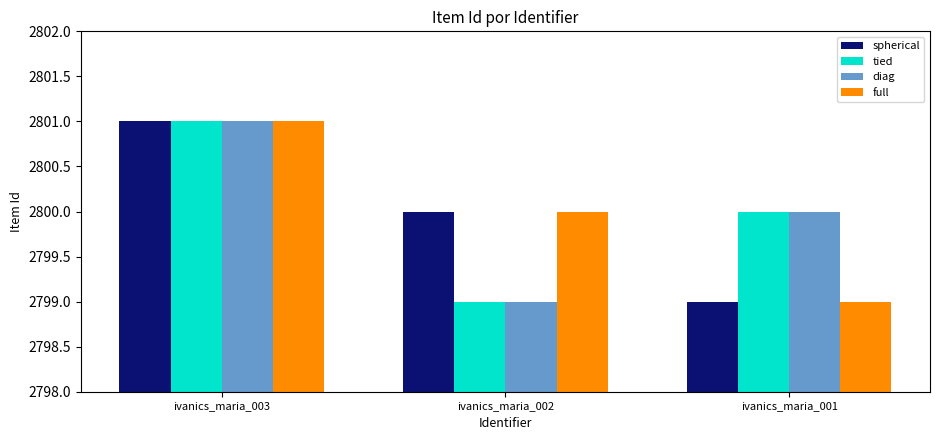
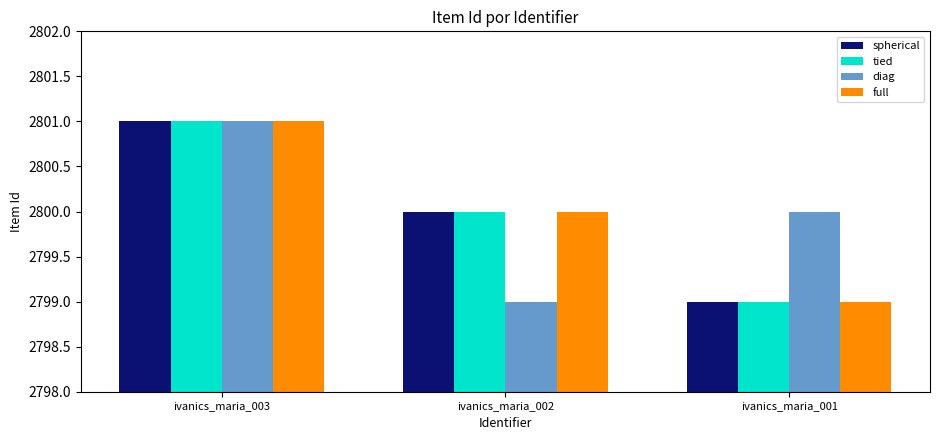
tied, ivanics_maria_002: 2799 -> 2800
tied, ivanics_maria_001: 2800 -> 2799
